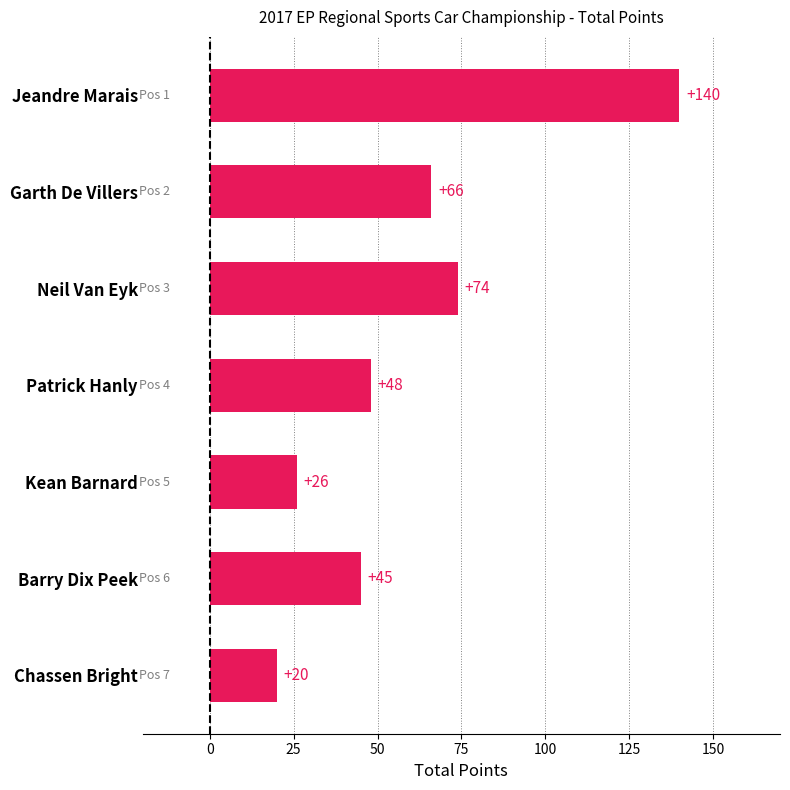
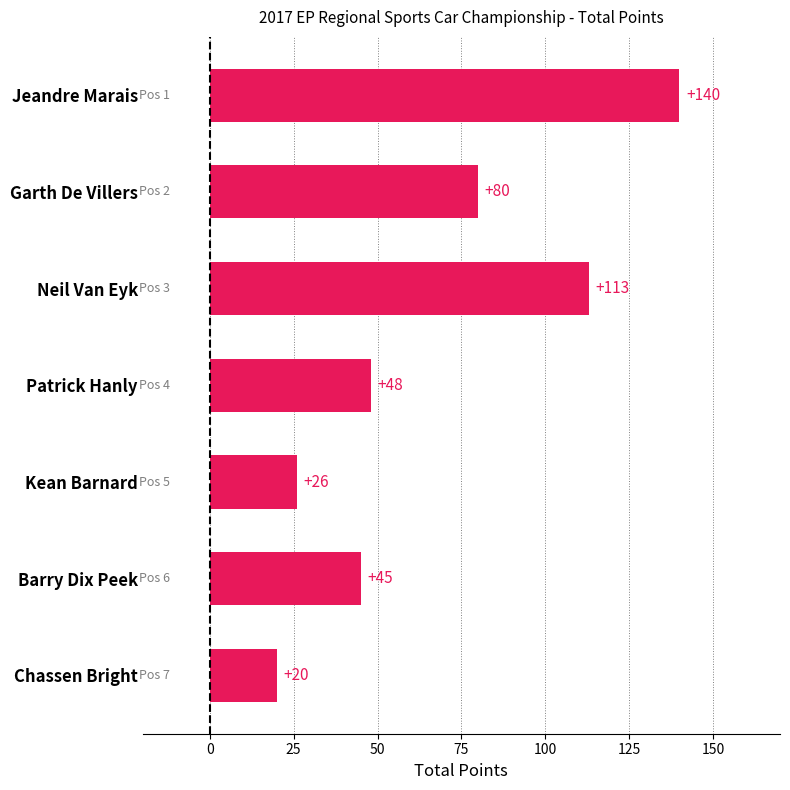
Garth De Villers: +66 -> +80
Neil Van Eyk: +74 -> +113
